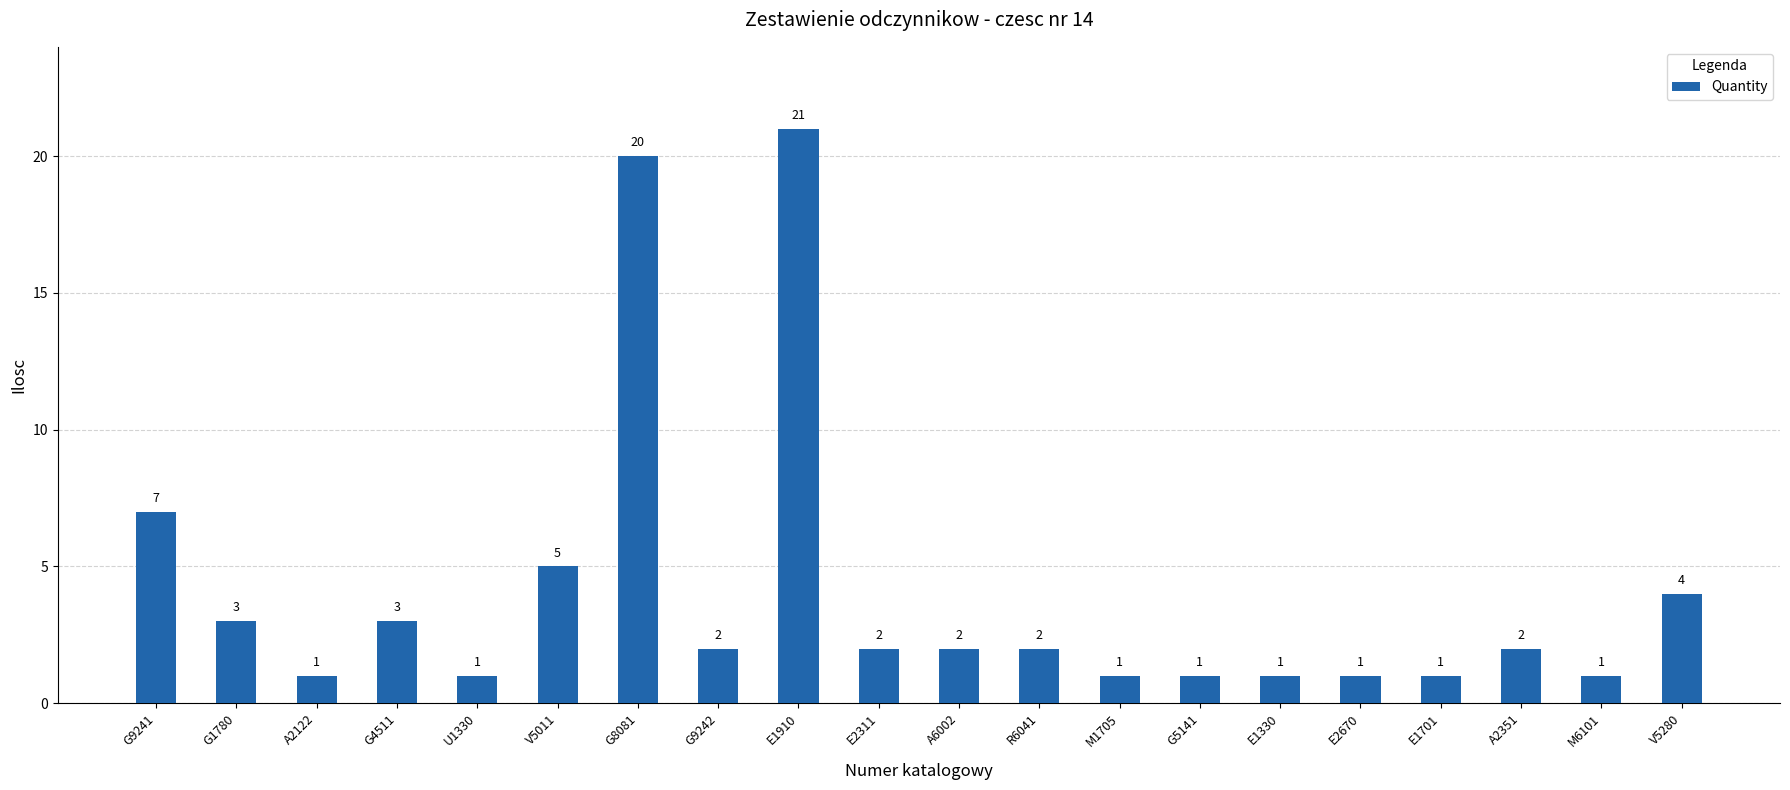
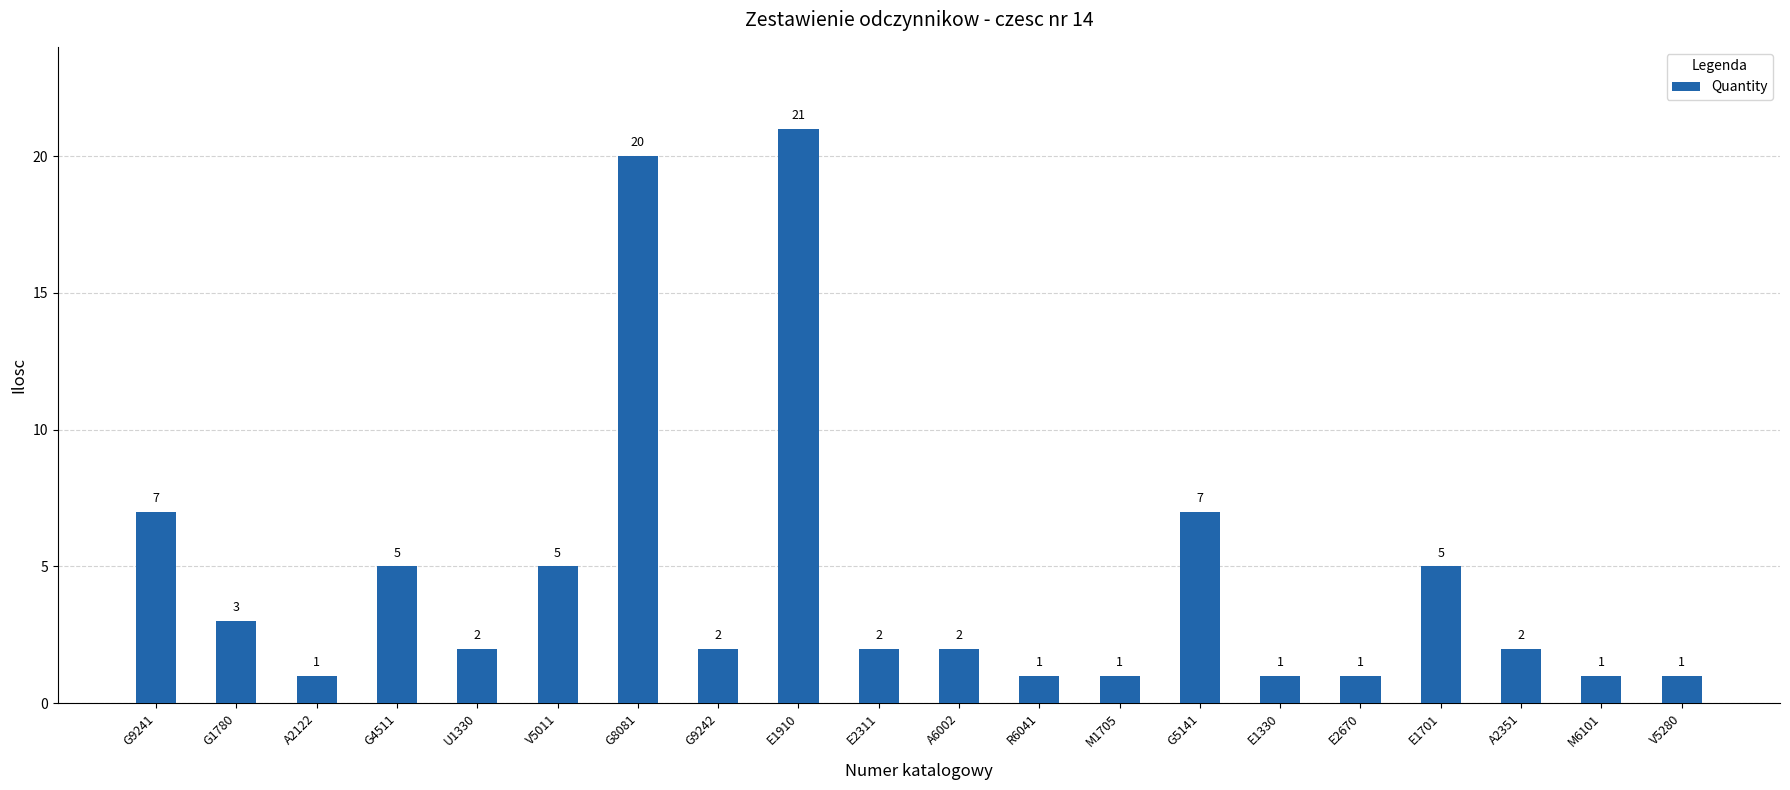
G4511: 3 -> 5
U1330: 1 -> 2
R6041: 2 -> 1
G5141: 1 -> 7
E1701: 1 -> 5
V5280: 4 -> 1
